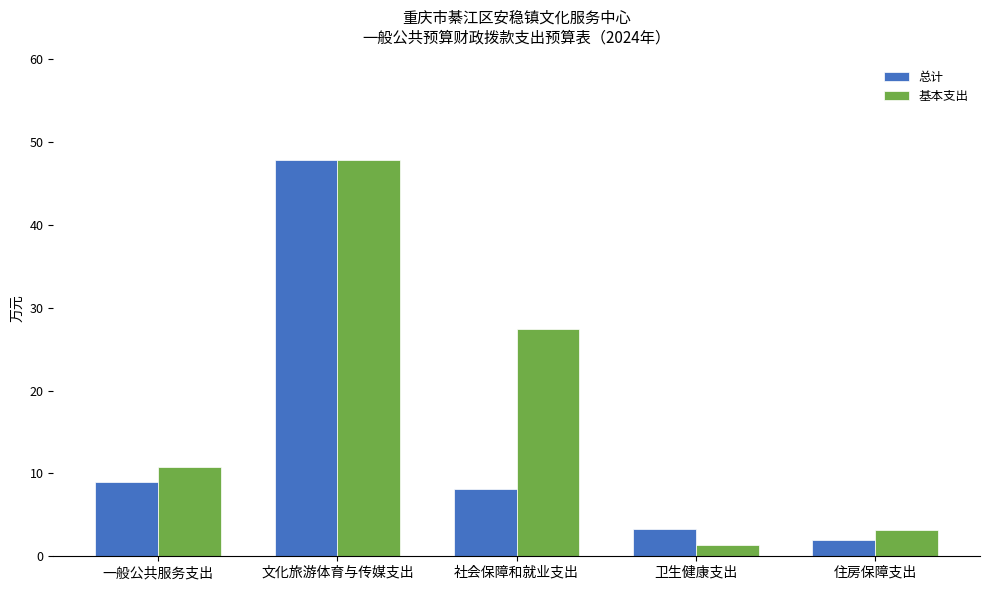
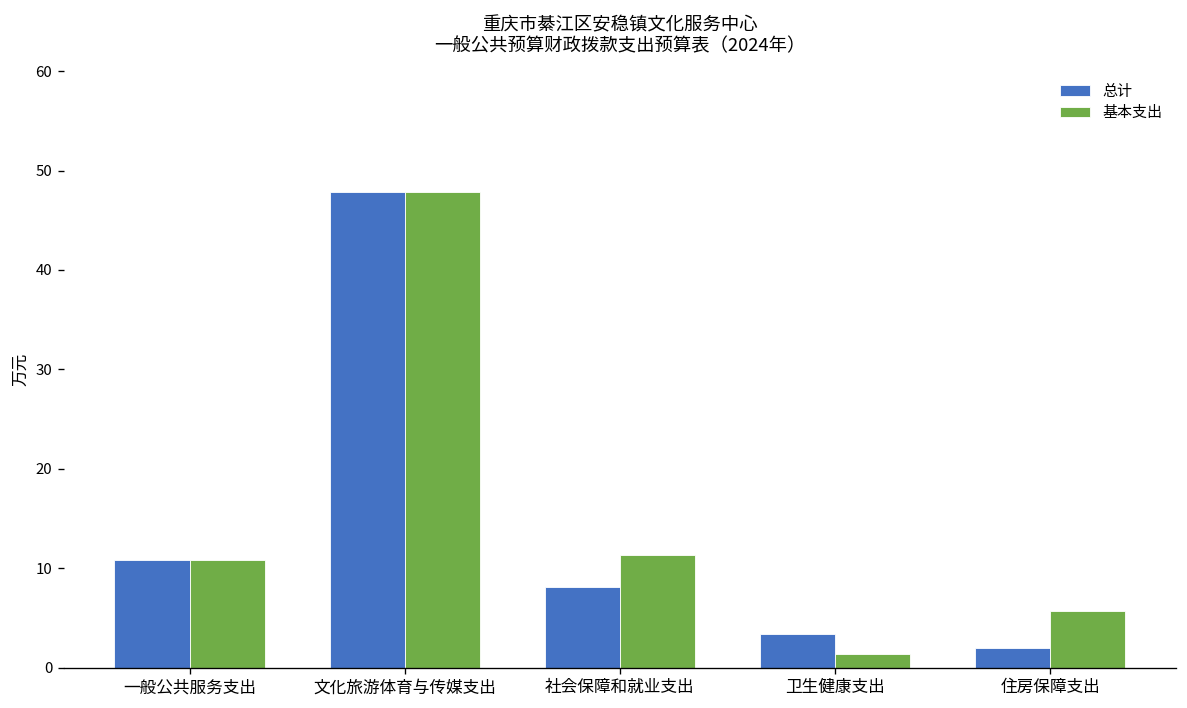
总计, 一般公共服务支出: 9 -> 11
基本支出, 社会保障和就业支出: 27 -> 11
基本支出, 住房保障支出: 3 -> 6
